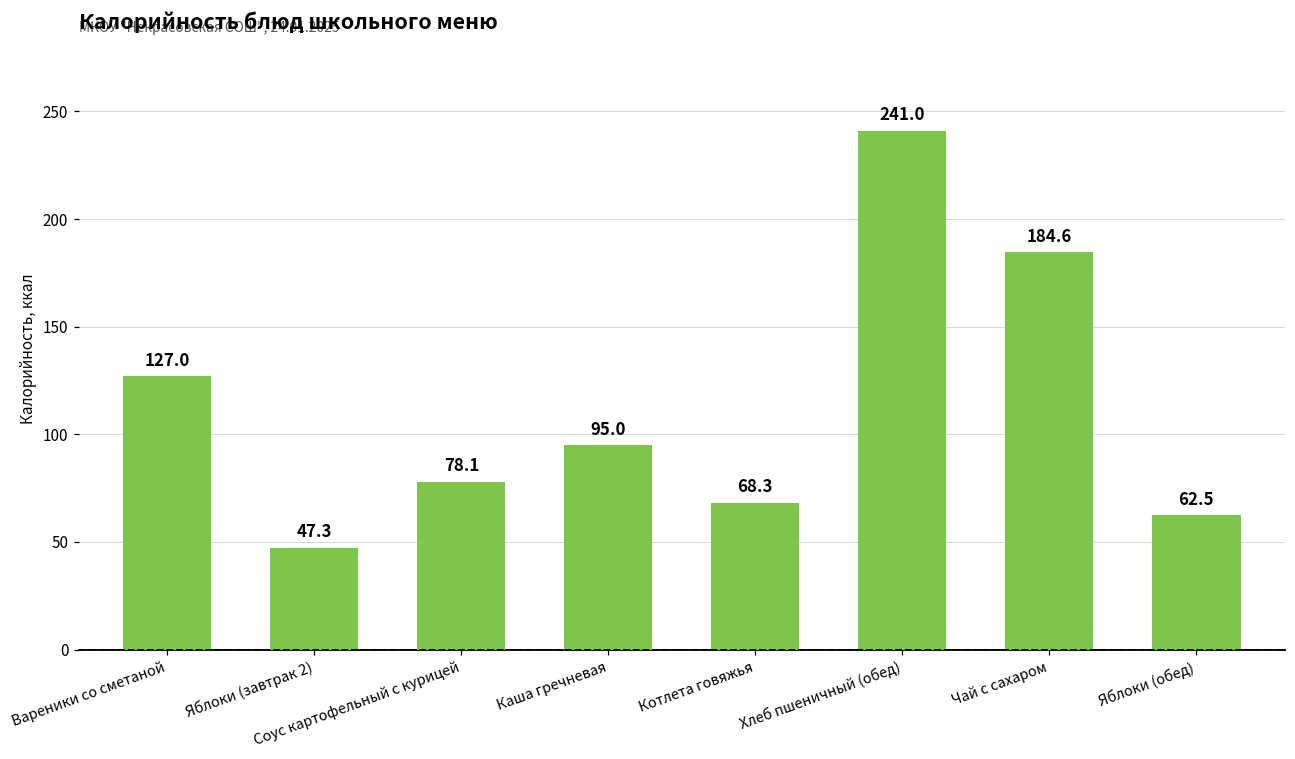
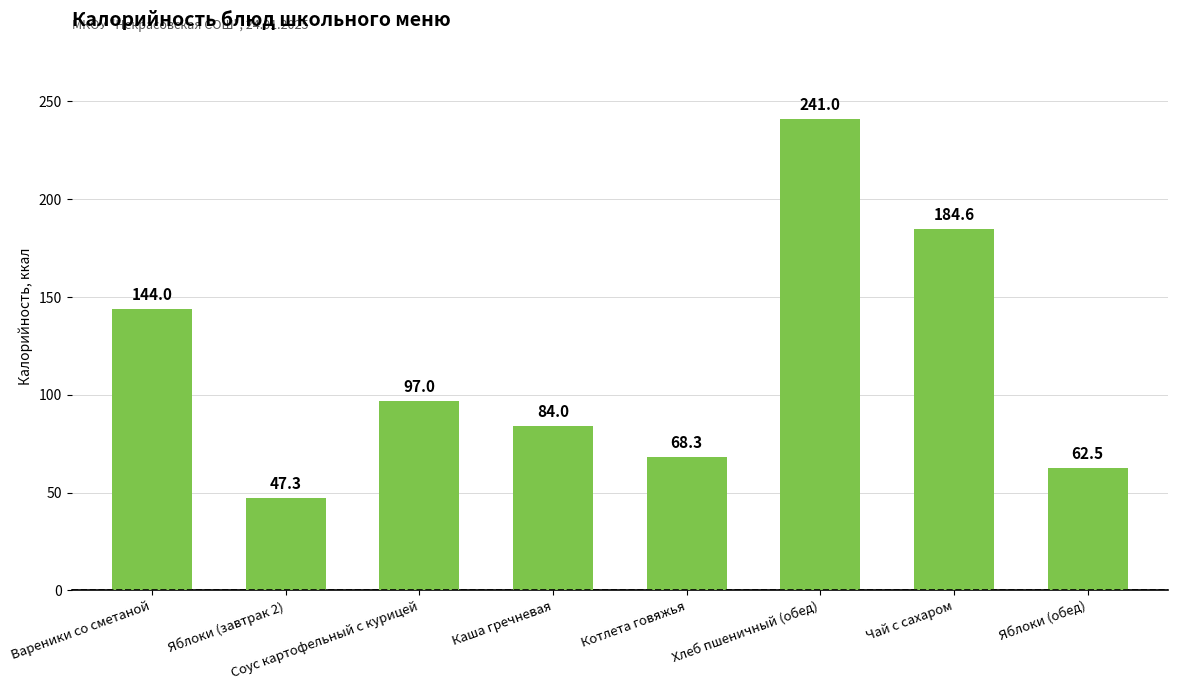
Вареники со сметаной: 127.0 -> 144.0
Соус картофельный с курицей: 78.1 -> 97.0
Каша гречневая: 95.0 -> 84.0
